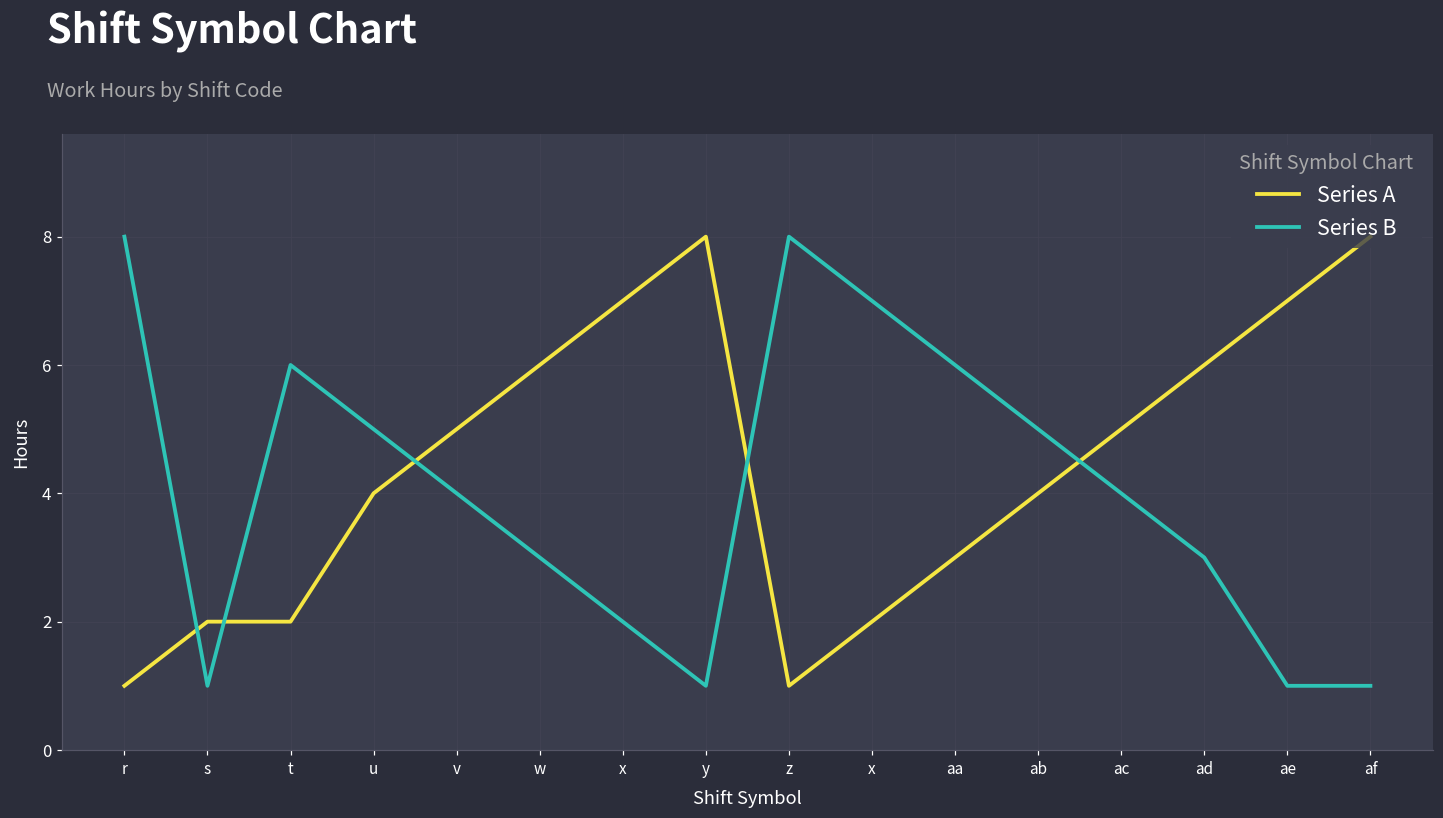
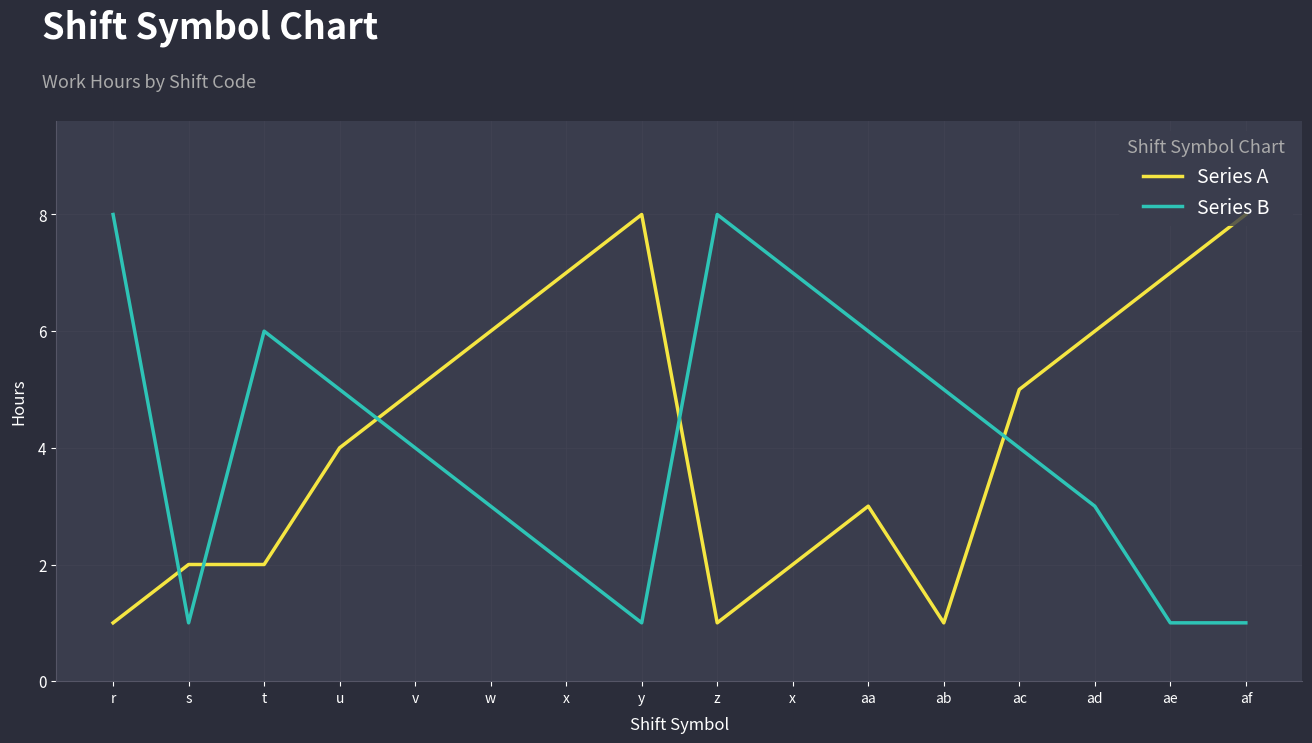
Series A, ab: 4 -> 1
